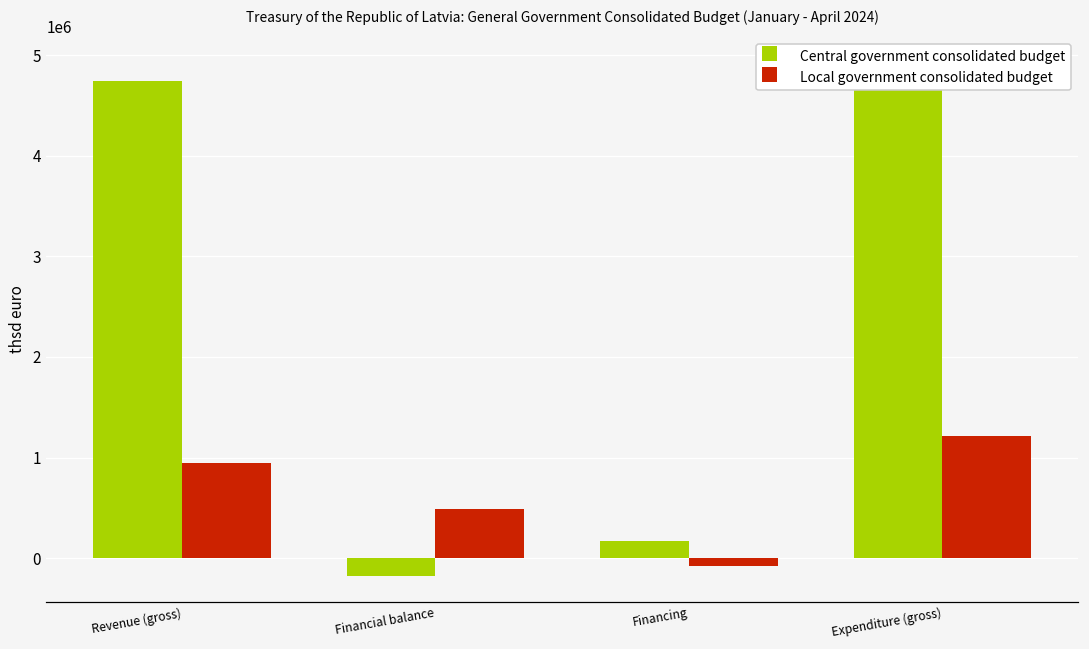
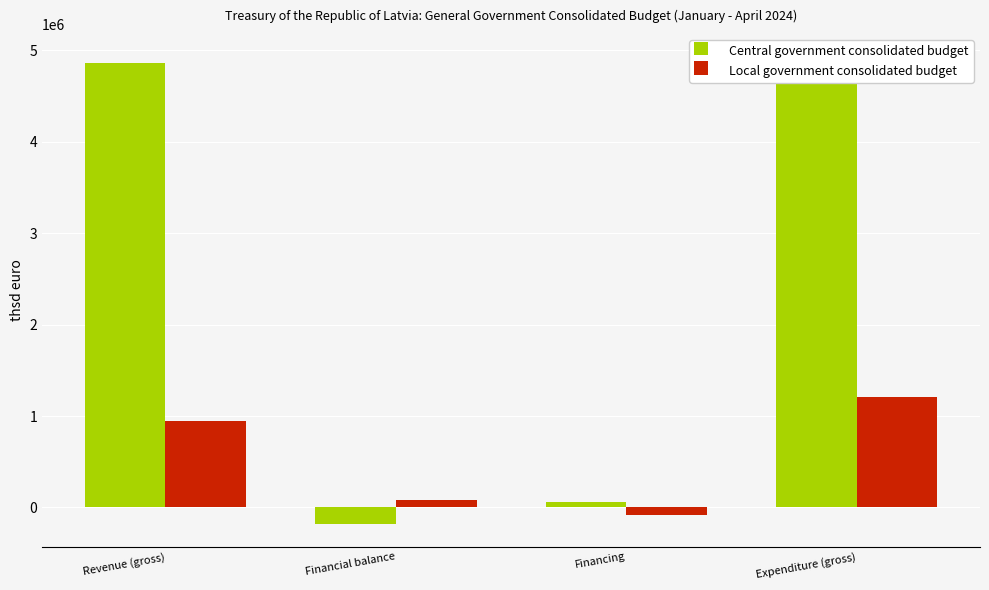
Central government consolidated budget, Revenue (gross): 4700000 -> 4900000
Local government consolidated budget, Financial balance: 500000 -> 100000
Central government consolidated budget, Financing: 200000 -> 100000
